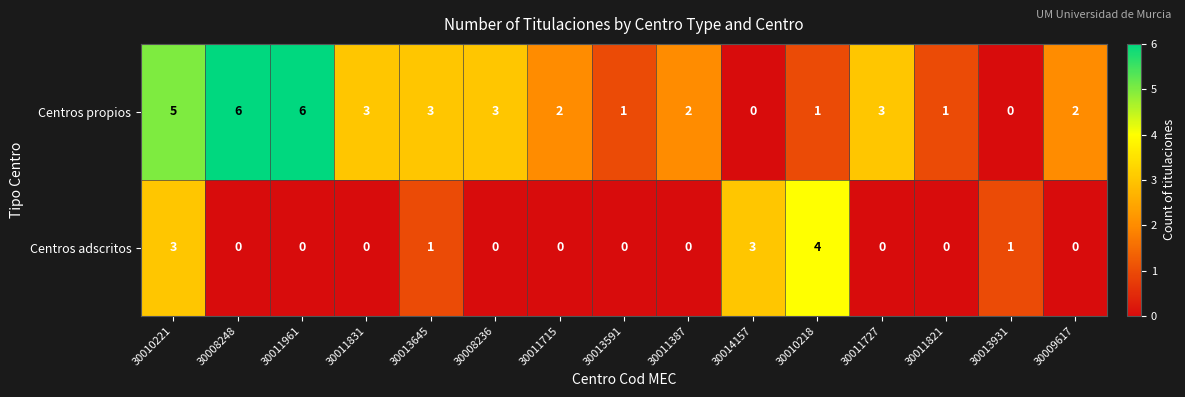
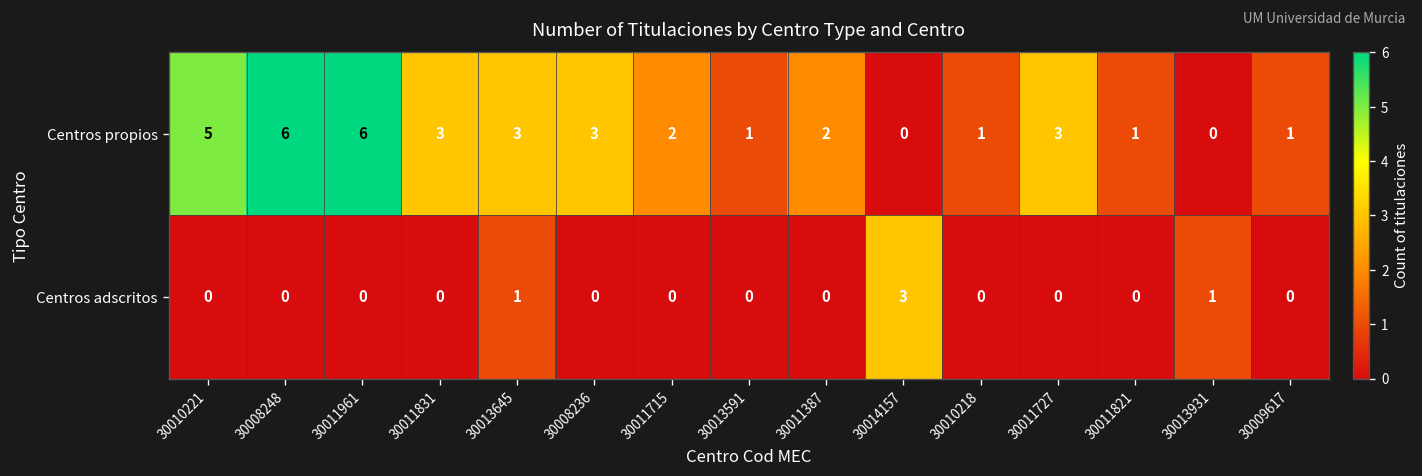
Centros propios, 30009617: 2 -> 1
Centros adscritos, 30010221: 3 -> 0
Centros adscritos, 30010218: 4 -> 0
